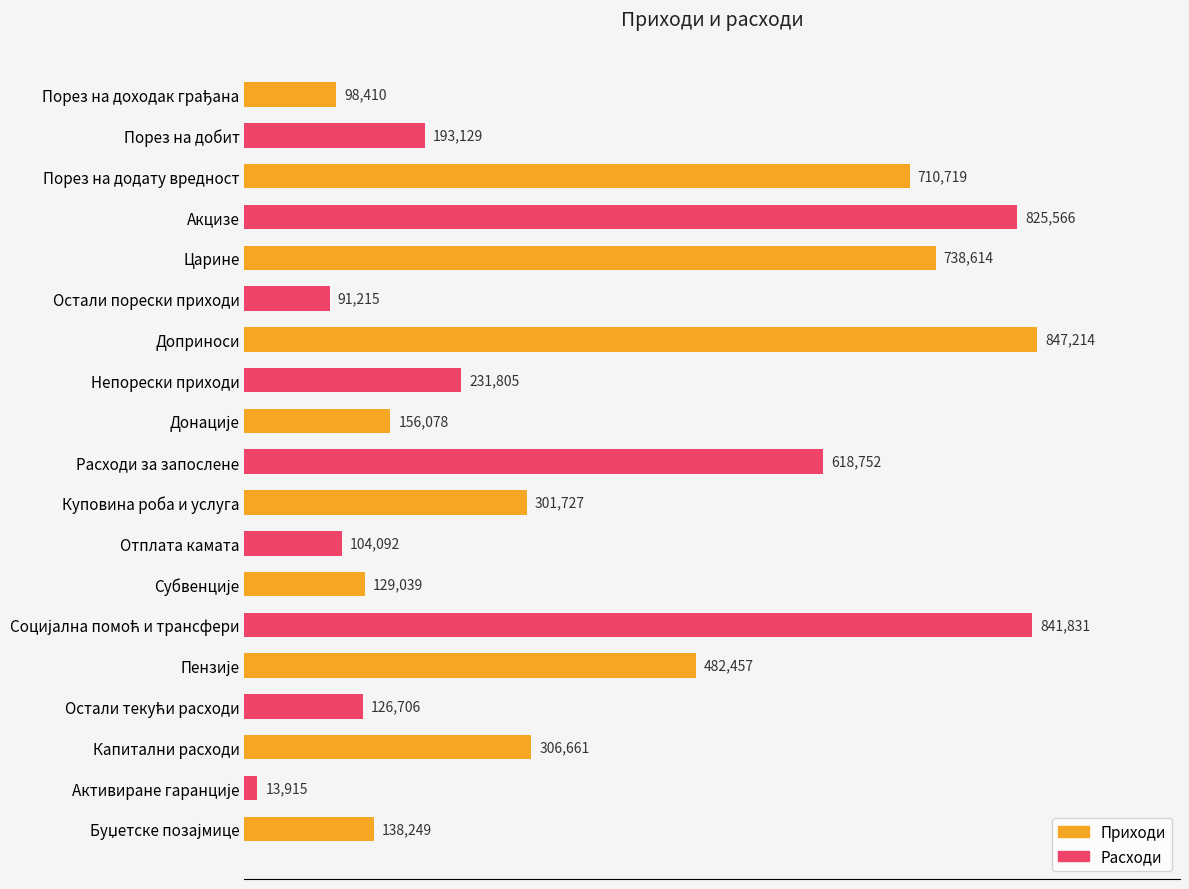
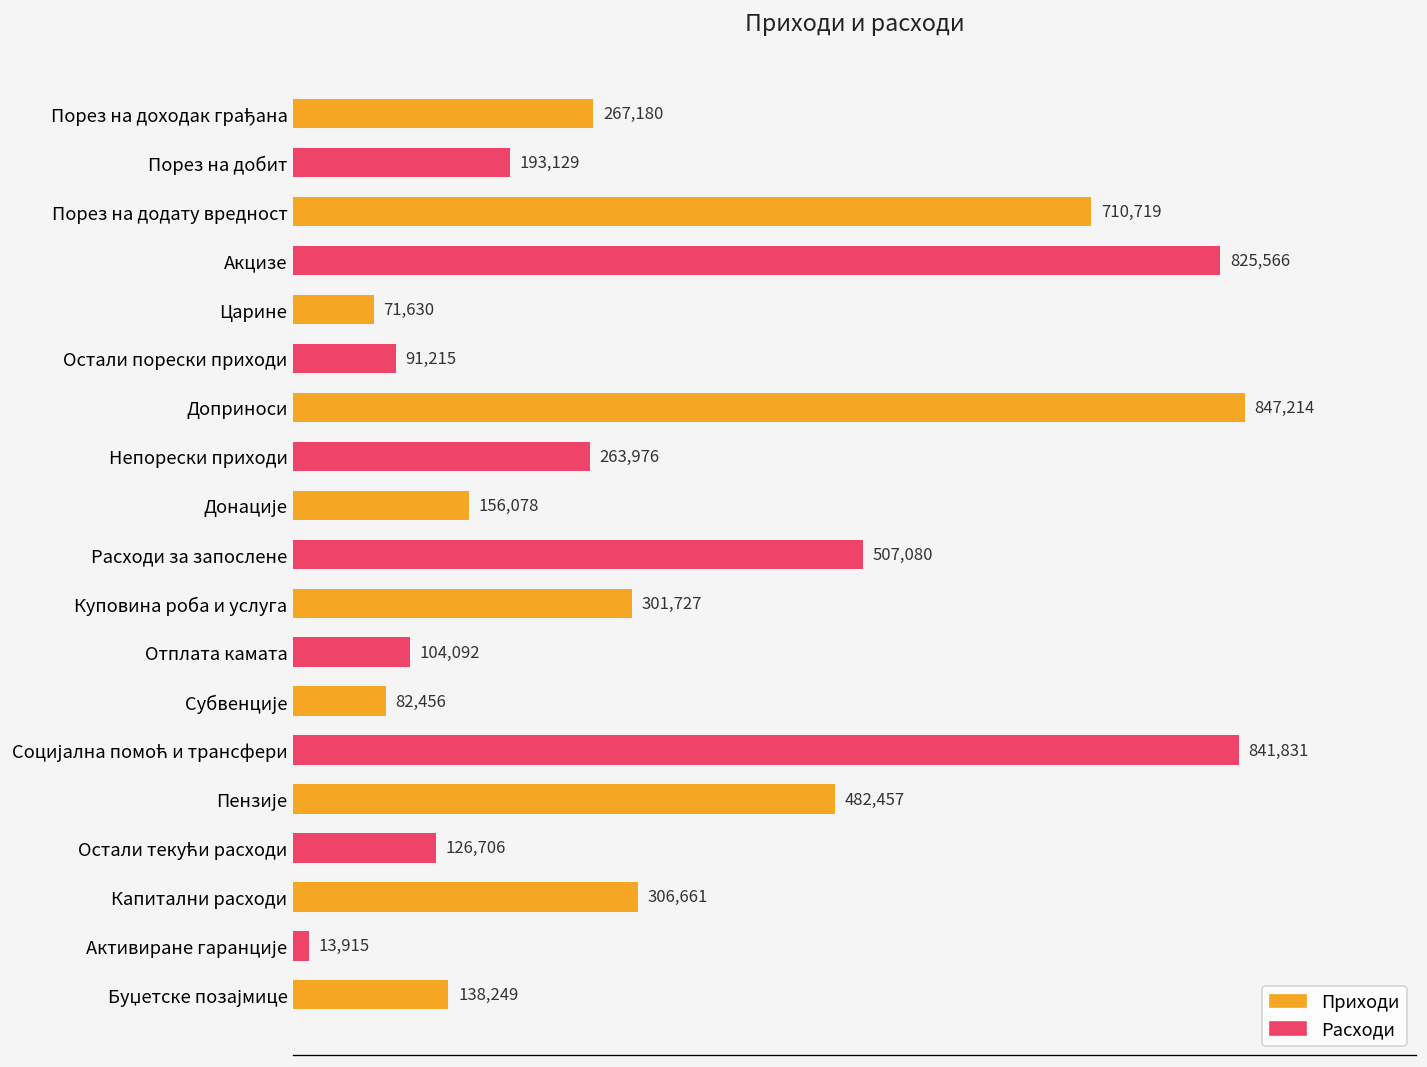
Порез на доходак грађана: 98,410 -> 267,180
Царине: 738,614 -> 71,630
Непорески приходи: 231,805 -> 263,976
Расходи за запослене: 618,752 -> 507,080
Субвенције: 129,039 -> 82,456
